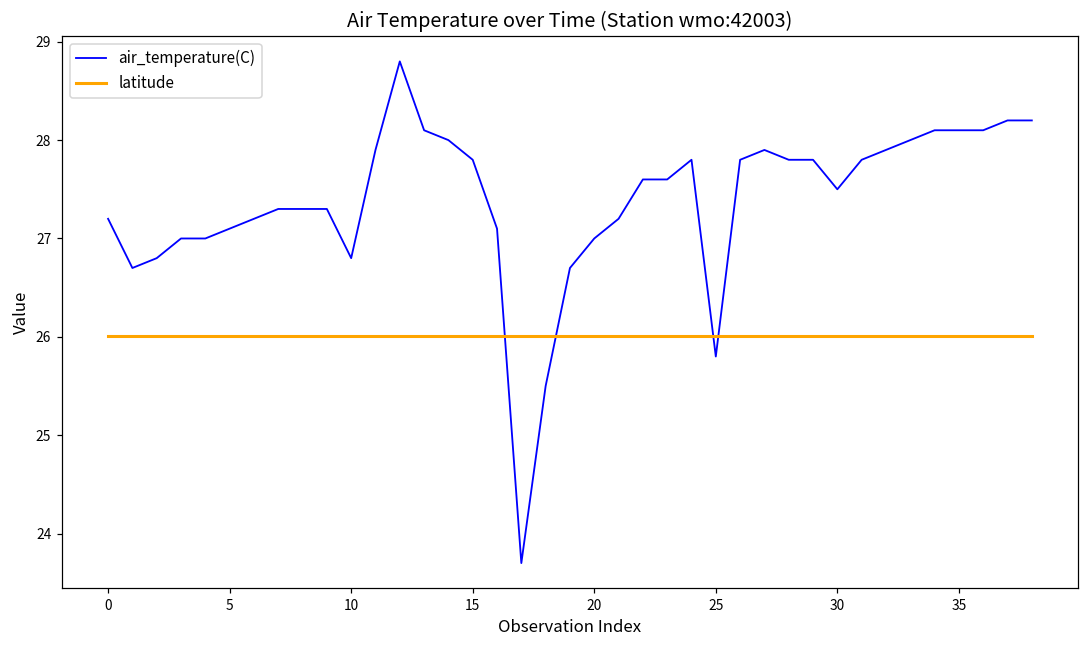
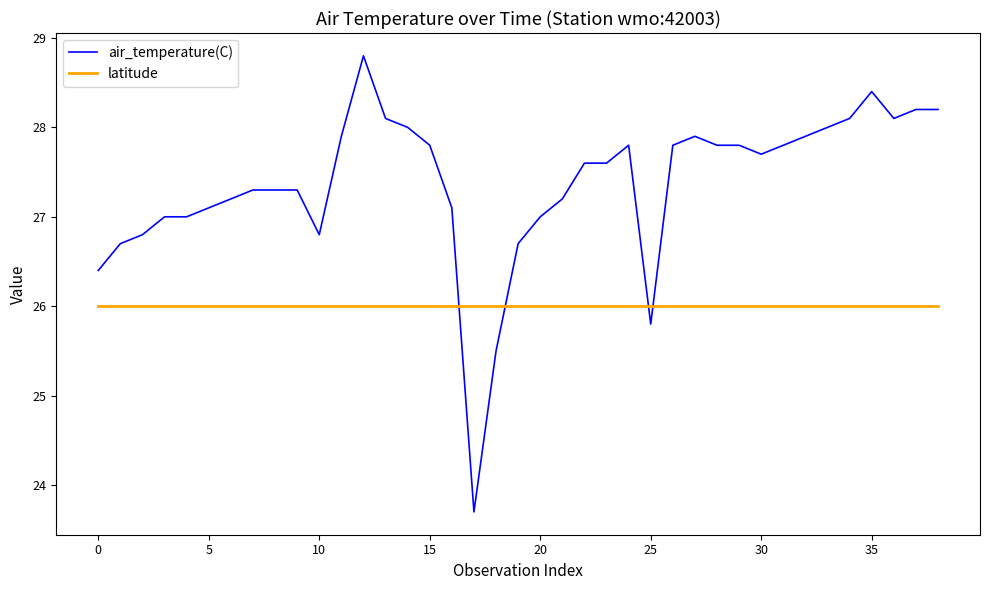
air_temperature(C), 0: 27.2 -> 26.4
air_temperature(C), 30: 27.5 -> 27.7
air_temperature(C), 35: 28.1 -> 28.4
